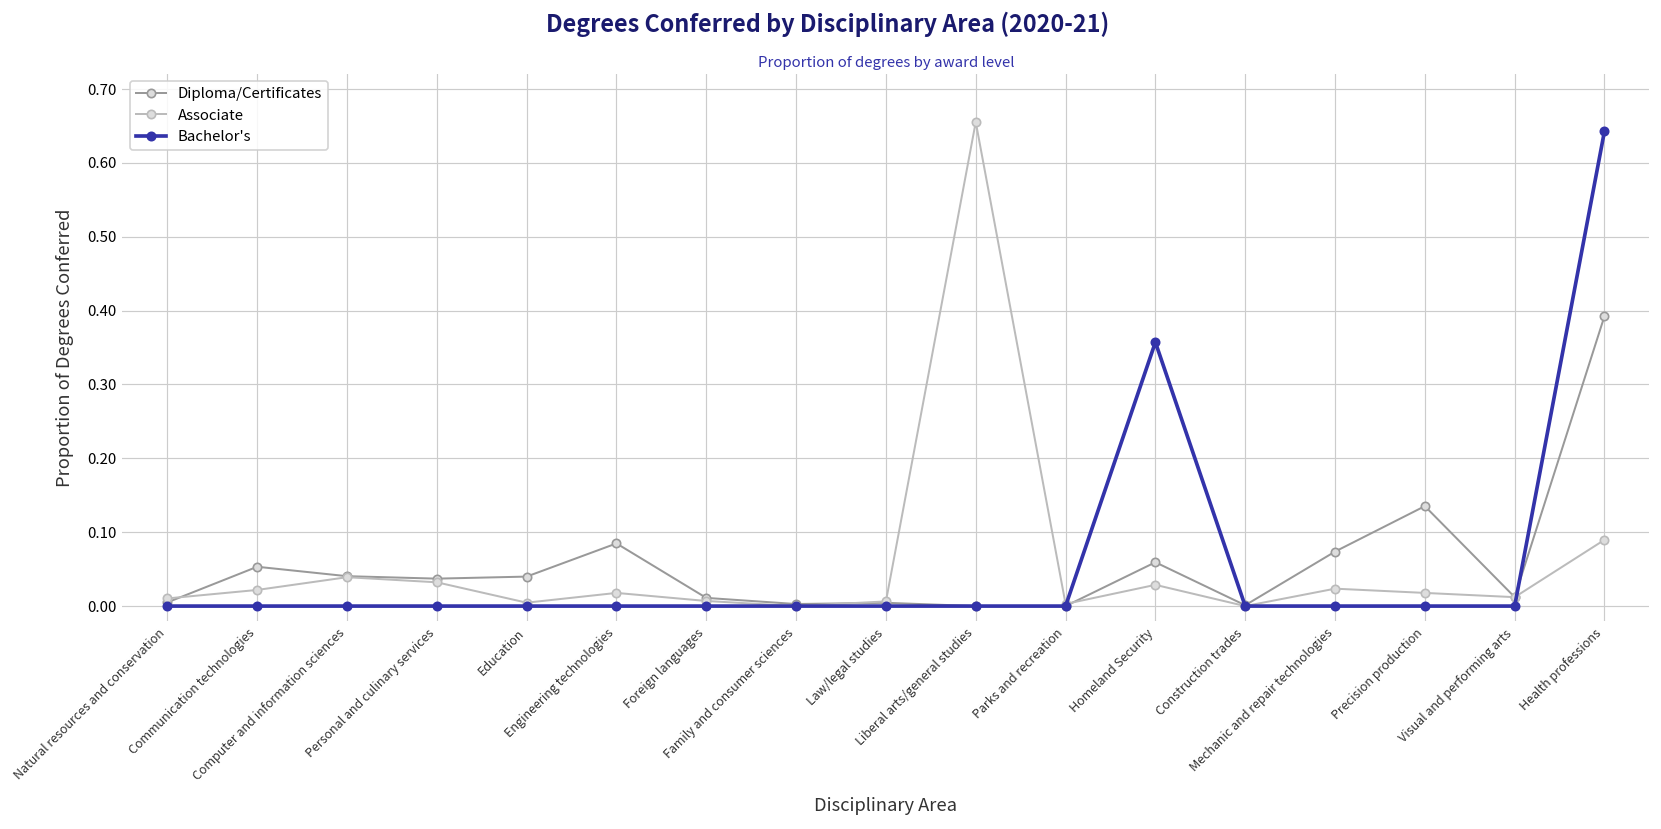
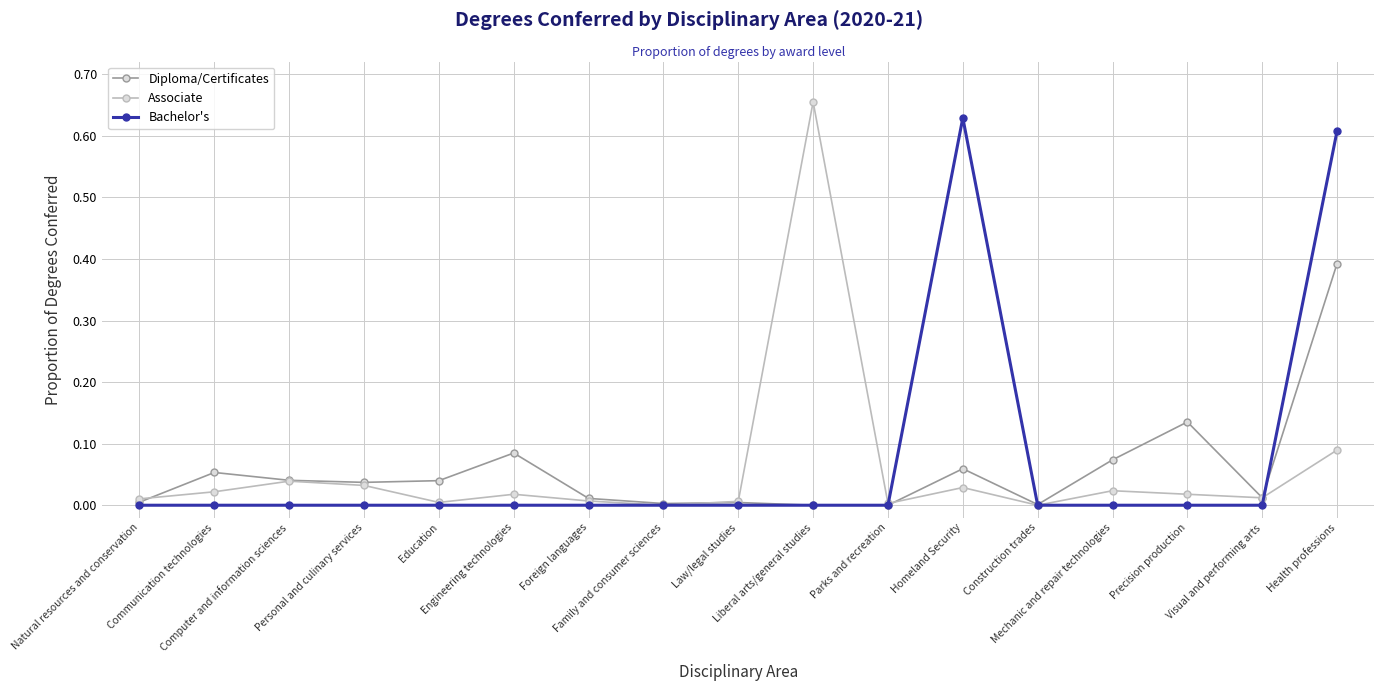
Bachelor's, Homeland Security: 0.36 -> 0.63
Bachelor's, Health professions: 0.64 -> 0.61
